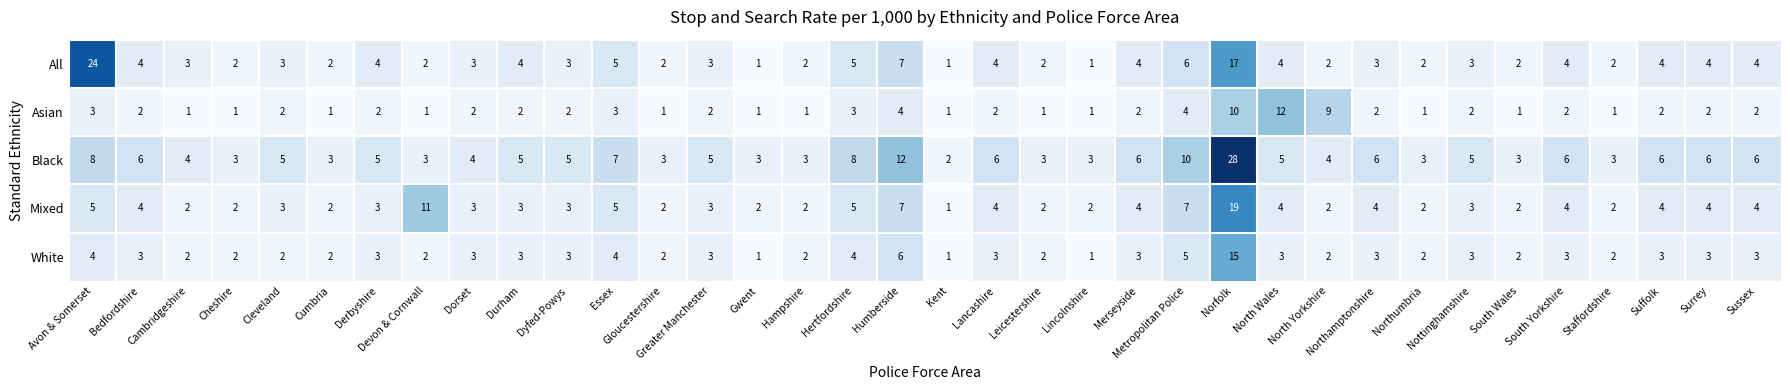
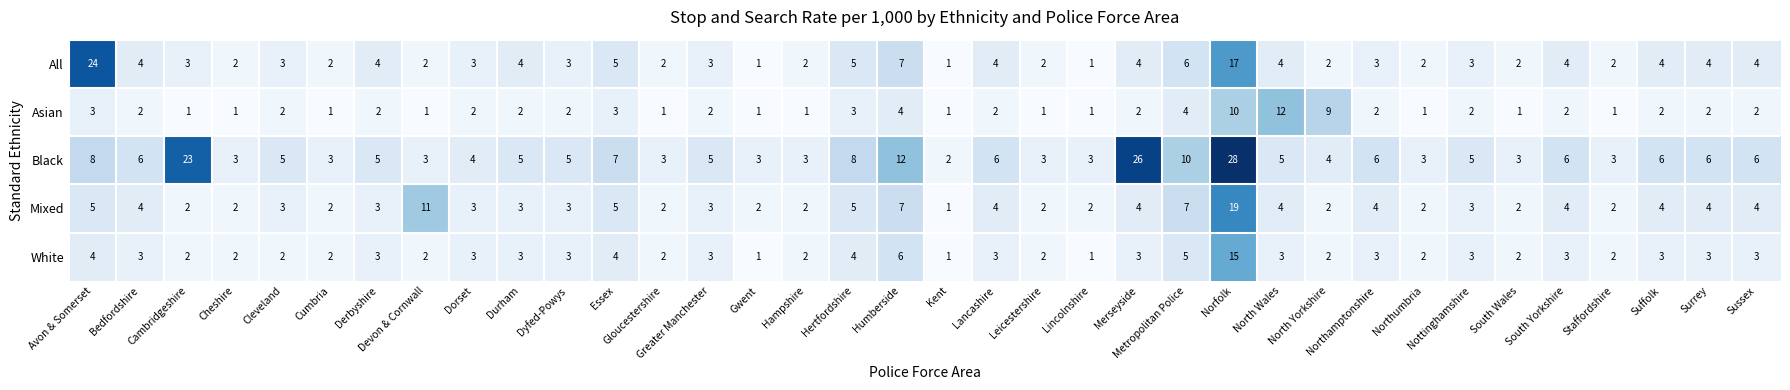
Black, Cambridgeshire: 4 -> 23
Black, Merseyside: 6 -> 26
